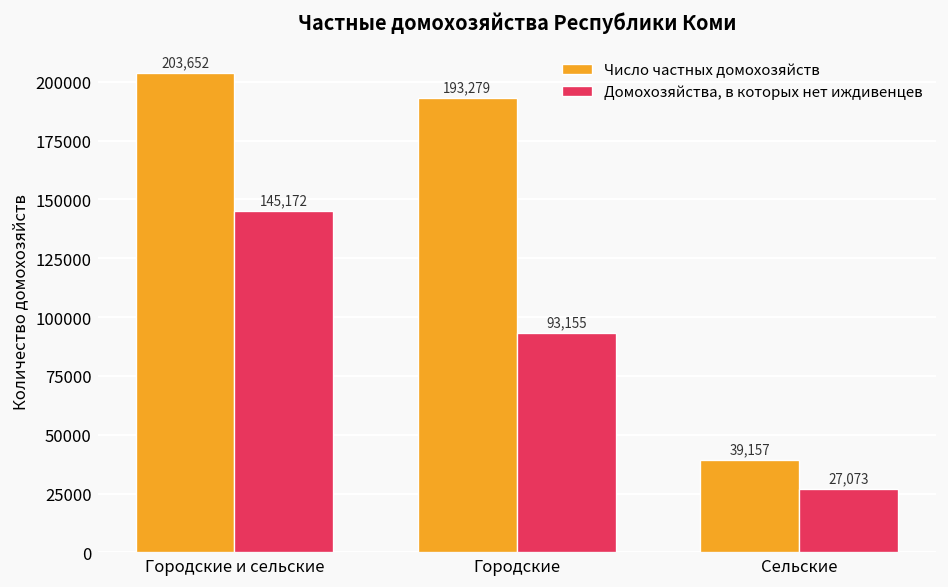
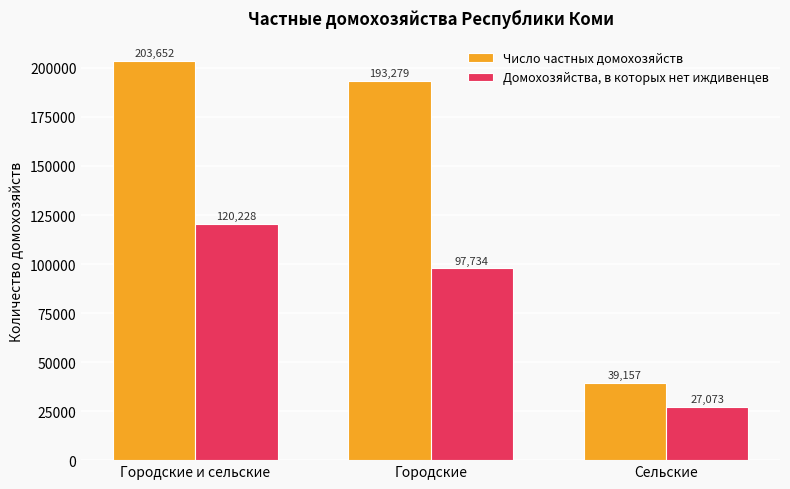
Домохозяйства, в которых нет иждивенцев, Городские и сельские: 145,172 -> 120,228
Домохозяйства, в которых нет иждивенцев, Городские: 93,155 -> 97,734
